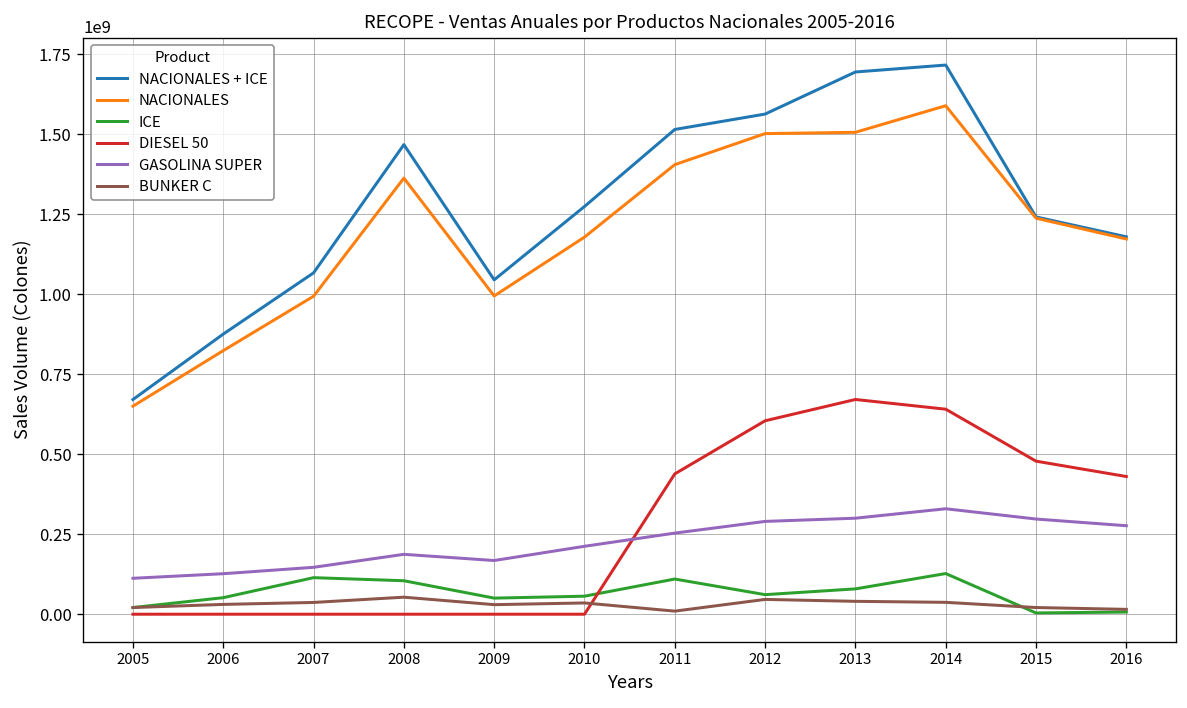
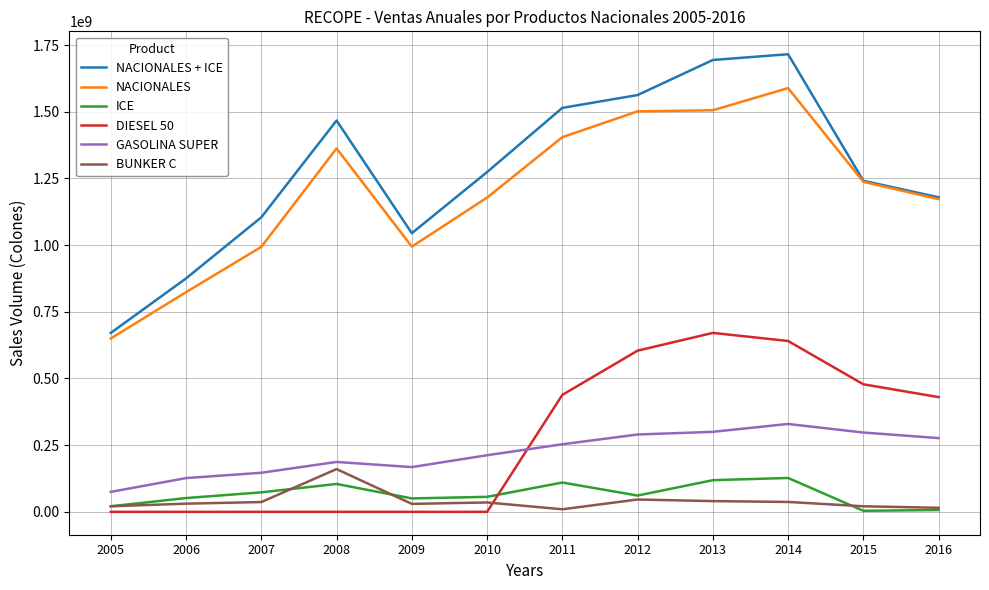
GASOLINA SUPER, 2005: 110000000 -> 70000000
NACIONALES + ICE, 2007: 1070000000 -> 1100000000
ICE, 2007: 110000000 -> 70000000
BUNKER C, 2008: 50000000 -> 160000000
ICE, 2013: 80000000 -> 120000000
